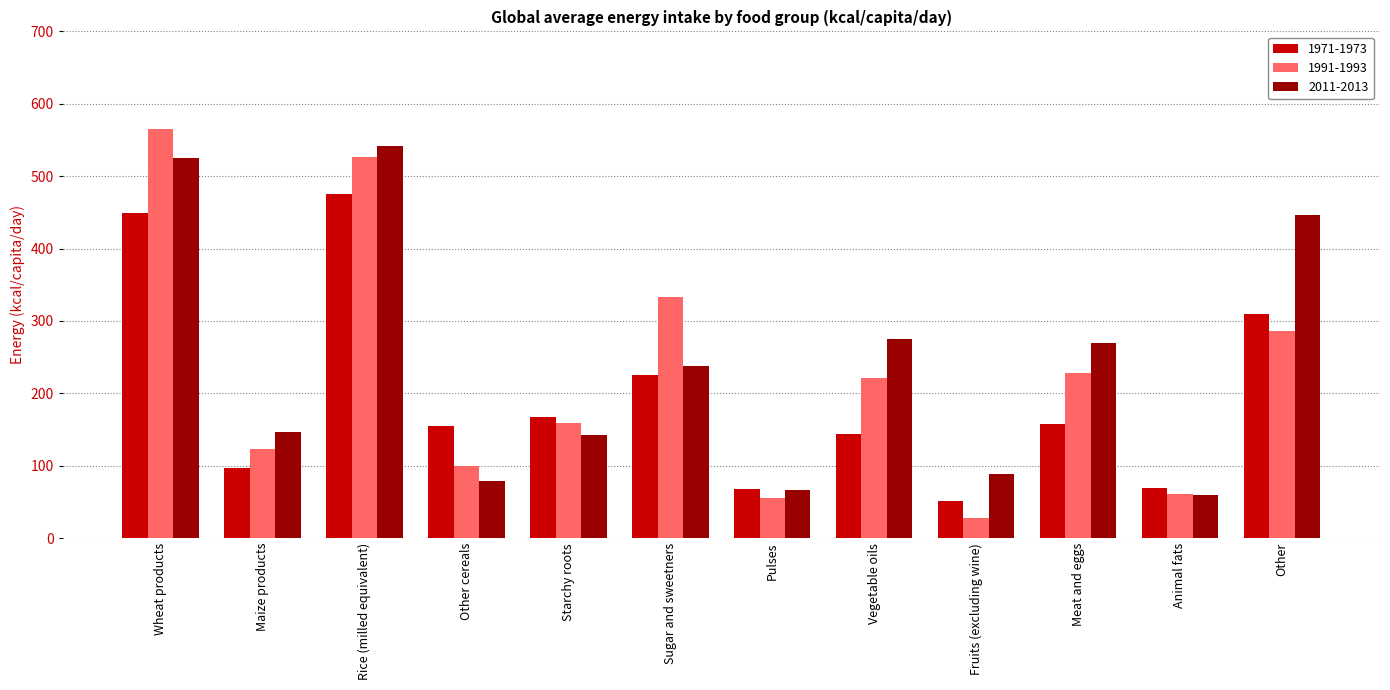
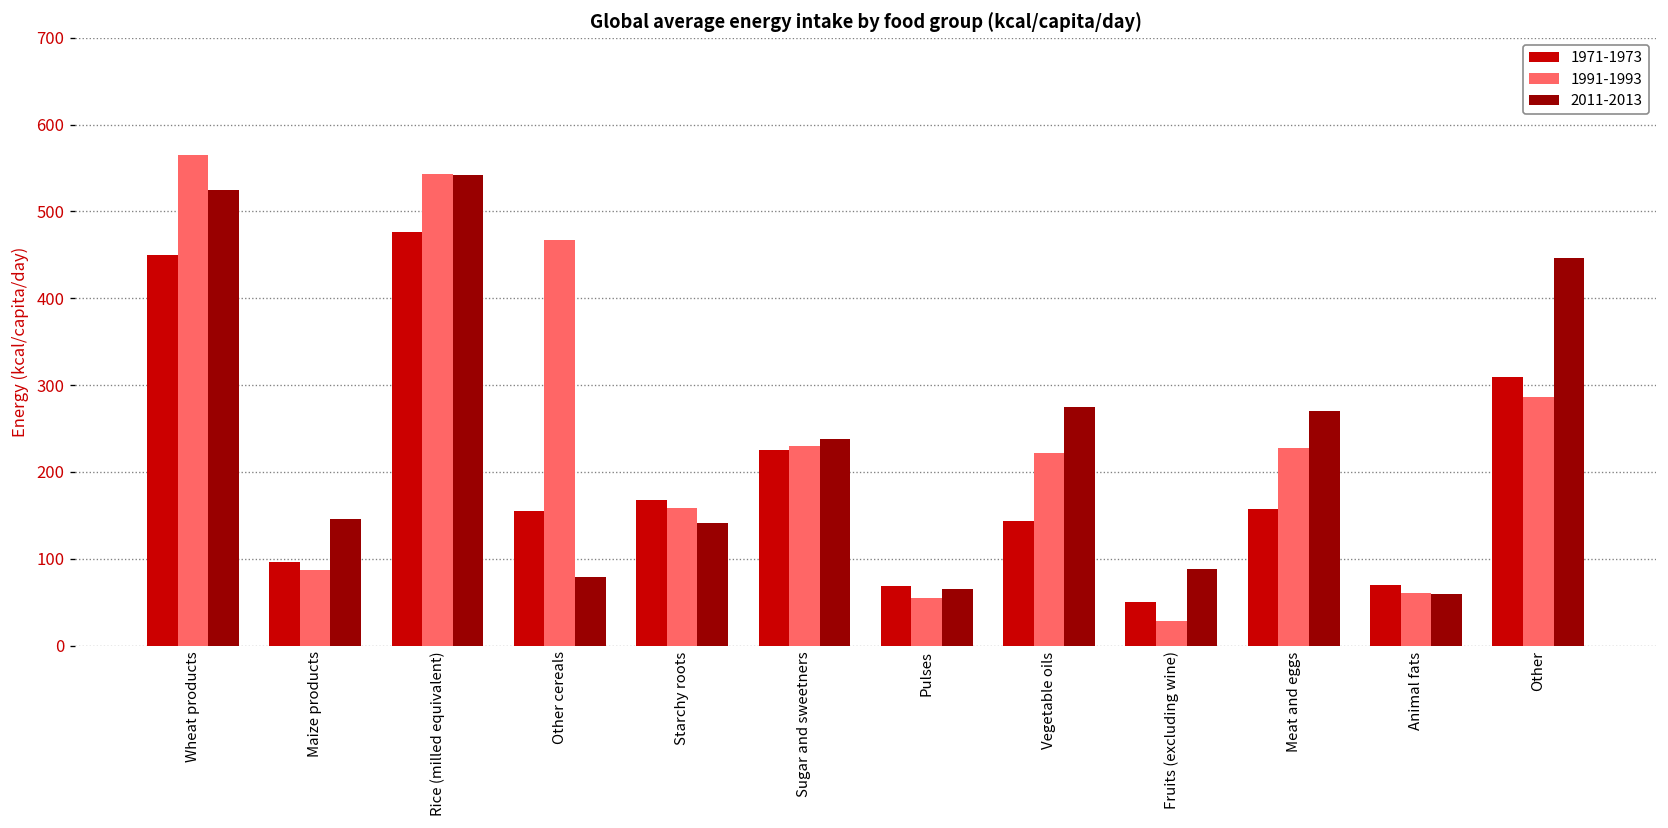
1991-1993, Maize products: 120 -> 90
1991-1993, Rice (milled equivalent): 530 -> 540
1991-1993, Other cereals: 100 -> 470
1991-1993, Sugar and sweetners: 330 -> 230
